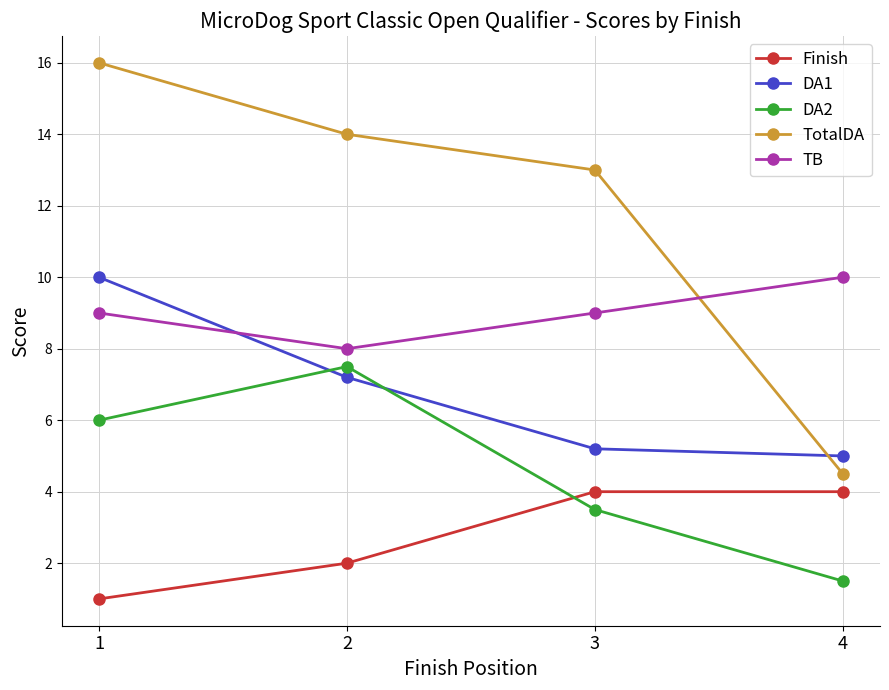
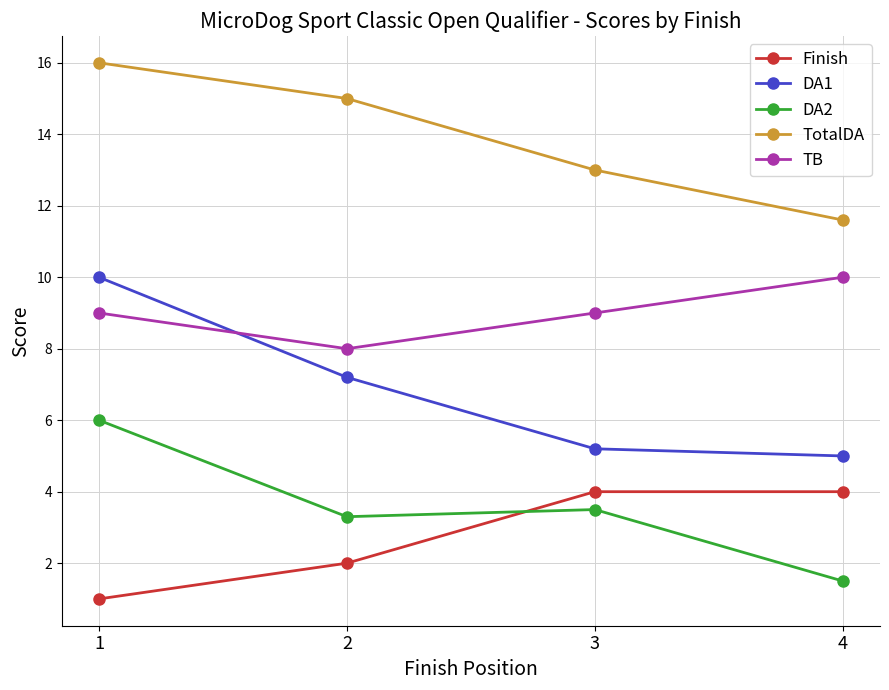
DA2, 2: 7.5 -> 3.3
TotalDA, 2: 14 -> 15
TotalDA, 4: 4.5 -> 11.6
